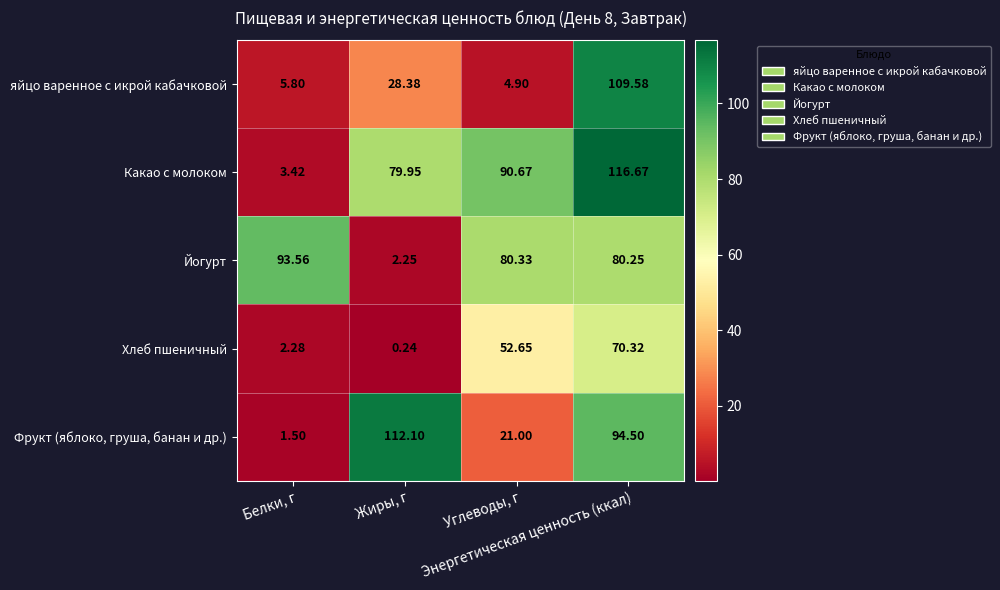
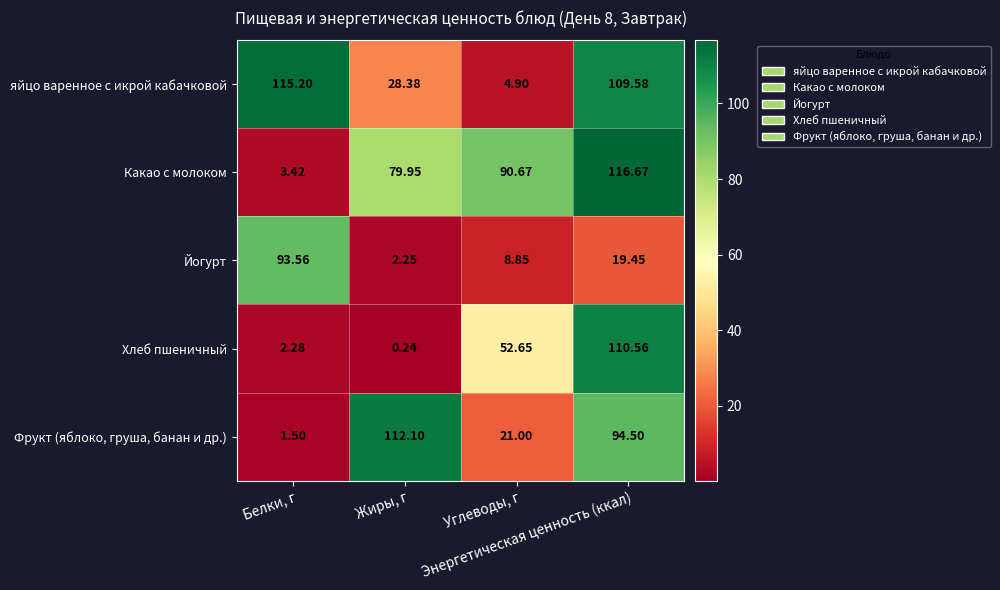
яйцо варенное с икрой кабачковой, Белки, г: 5.80 -> 115.20
Йогурт, Углеводы, г: 80.33 -> 8.85
Йогурт, Энергетическая ценность (ккал): 80.25 -> 19.45
Хлеб пшеничный, Энергетическая ценность (ккал): 70.32 -> 110.56
